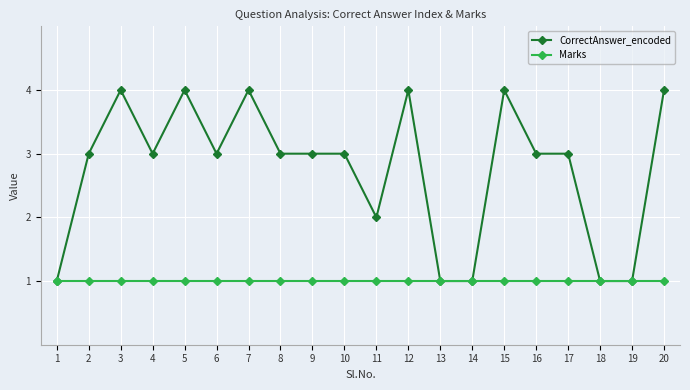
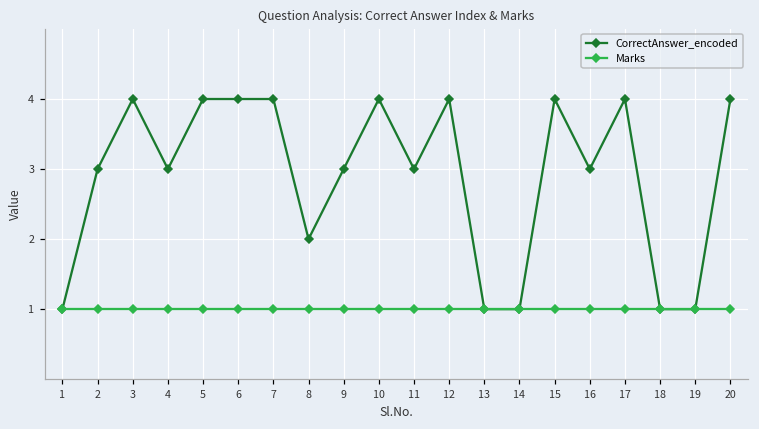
CorrectAnswer_encoded, 6: 3 -> 4
CorrectAnswer_encoded, 8: 3 -> 2
CorrectAnswer_encoded, 10: 3 -> 4
CorrectAnswer_encoded, 11: 2 -> 3
CorrectAnswer_encoded, 17: 3 -> 4
